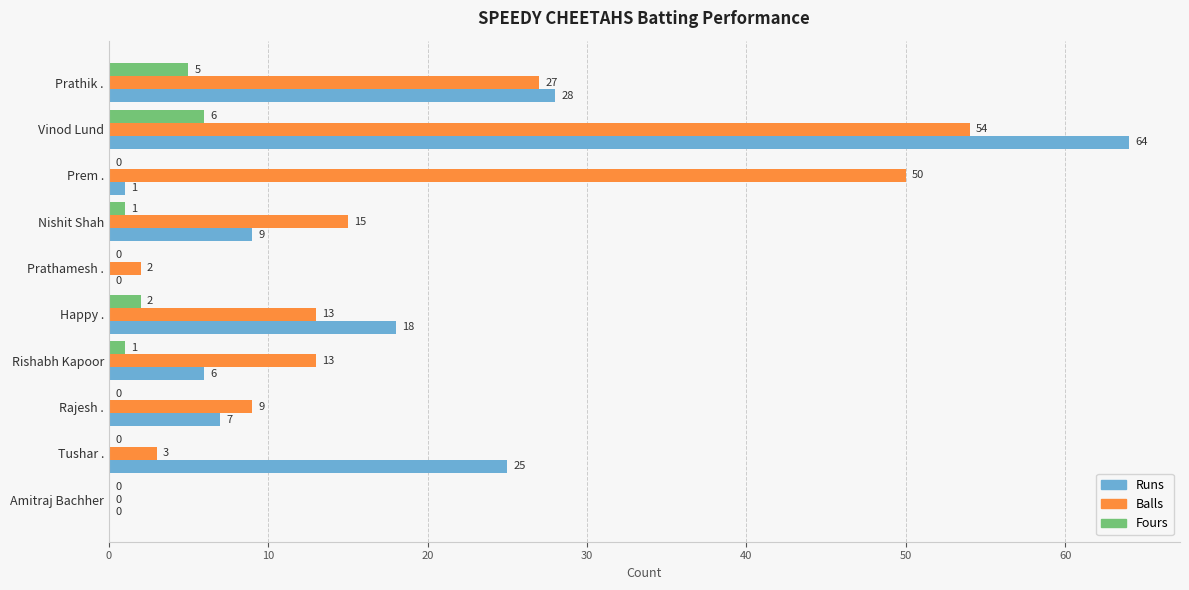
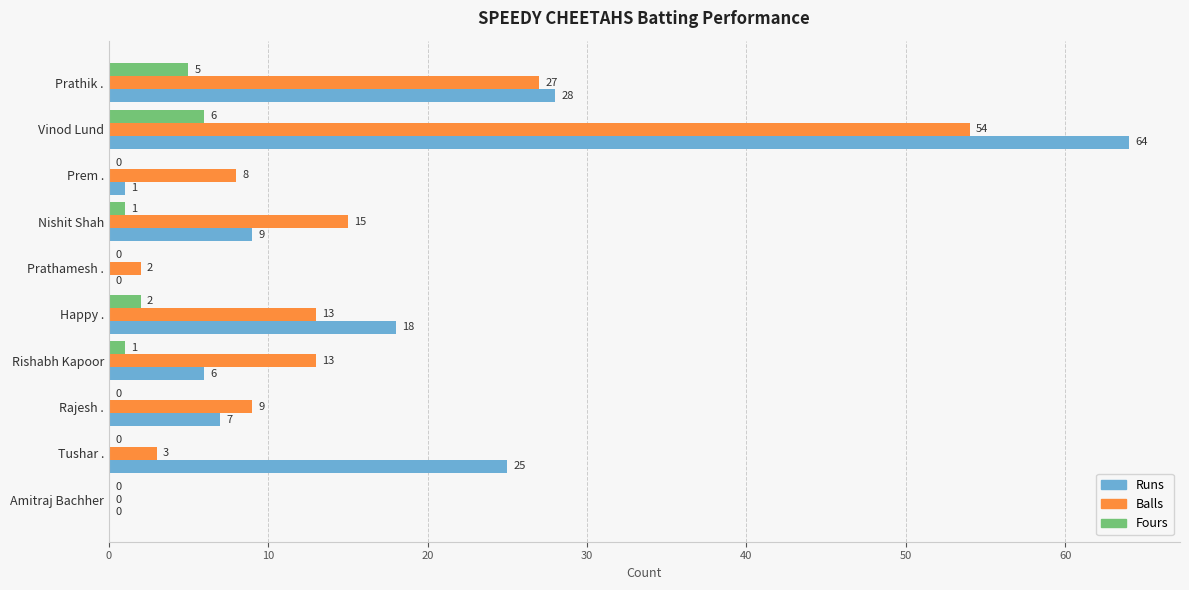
Balls, Prem .: 50 -> 8
